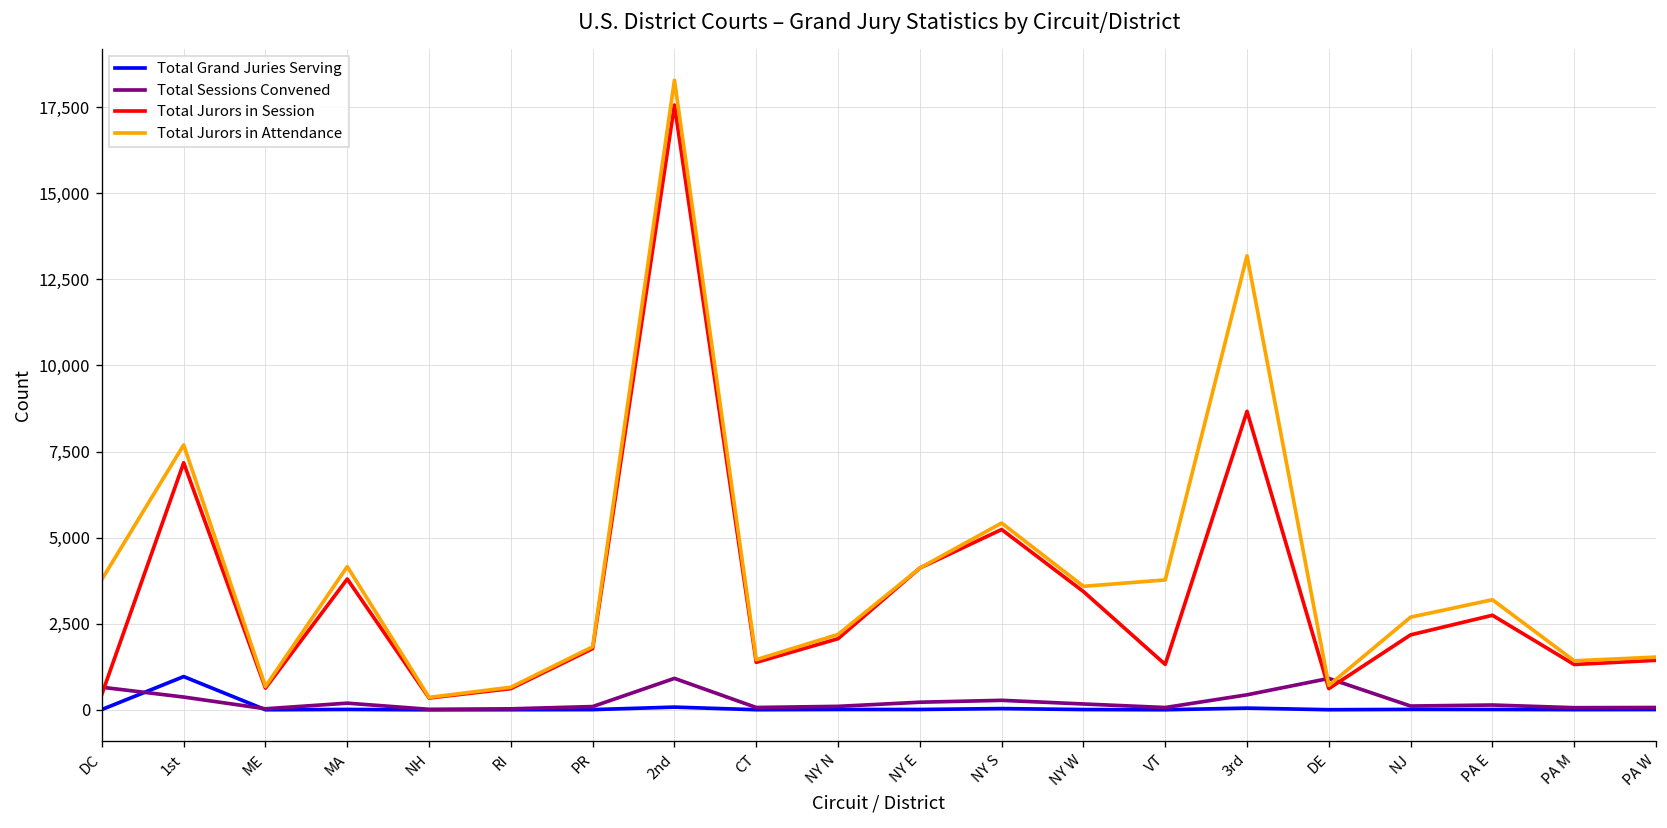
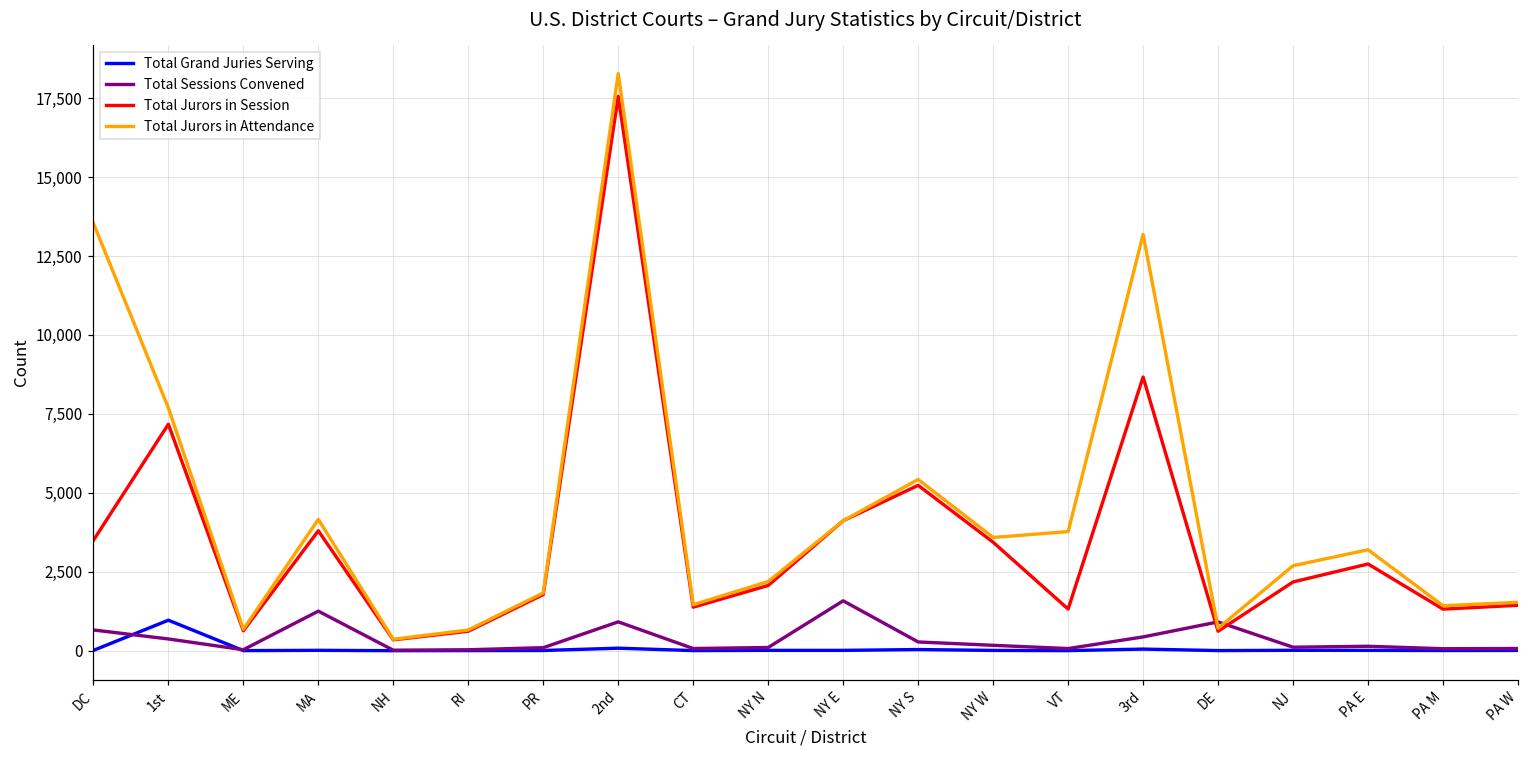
Total Jurors in Session, DC: 500 -> 3,500
Total Jurors in Attendance, DC: 3,800 -> 13,500
Total Sessions Convened, MA: 200 -> 1,300
Total Sessions Convened, NY E: 200 -> 1,600
